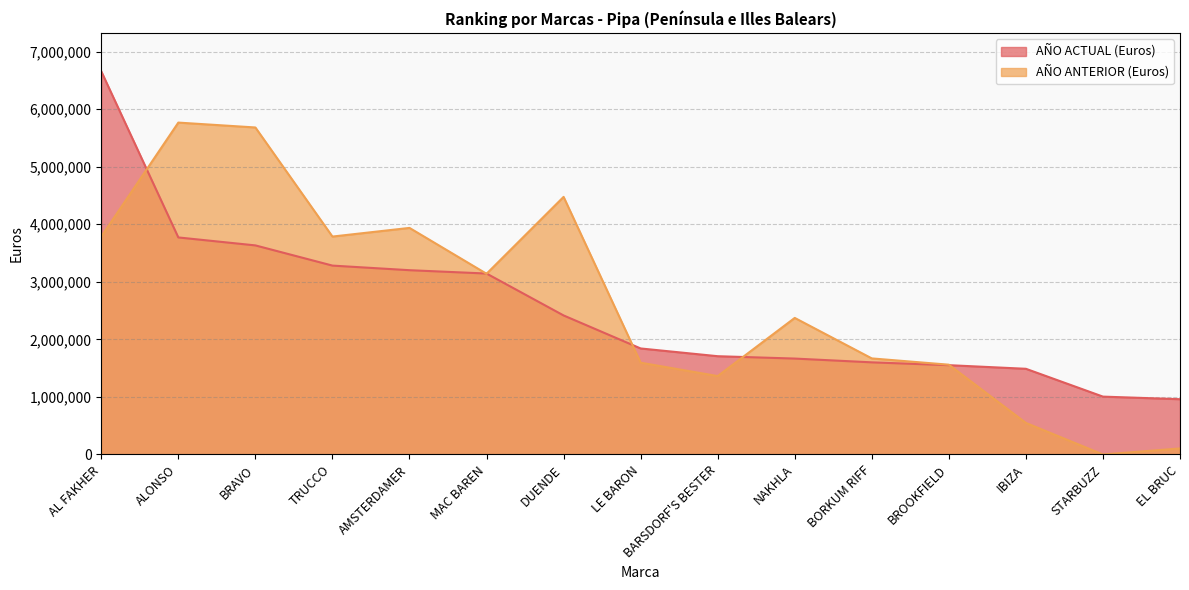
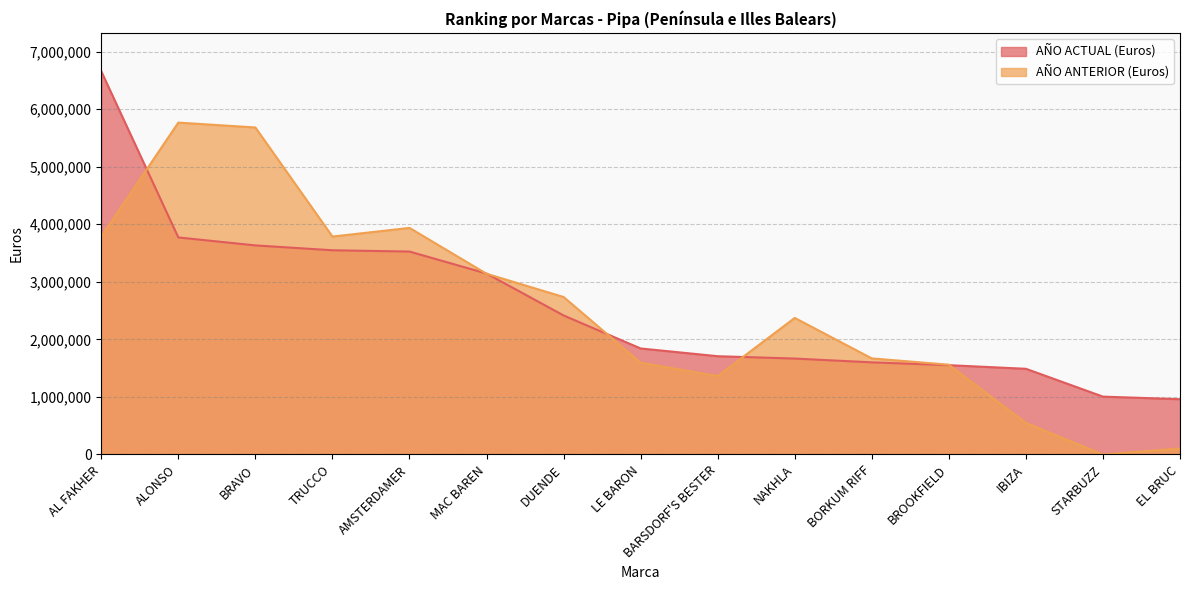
AÑO ACTUAL (Euros), TRUCCO: 3,300,000 -> 3,500,000
AÑO ACTUAL (Euros), AMSTERDAMER: 3,200,000 -> 3,500,000
AÑO ANTERIOR (Euros), DUENDE: 4,500,000 -> 2,700,000
